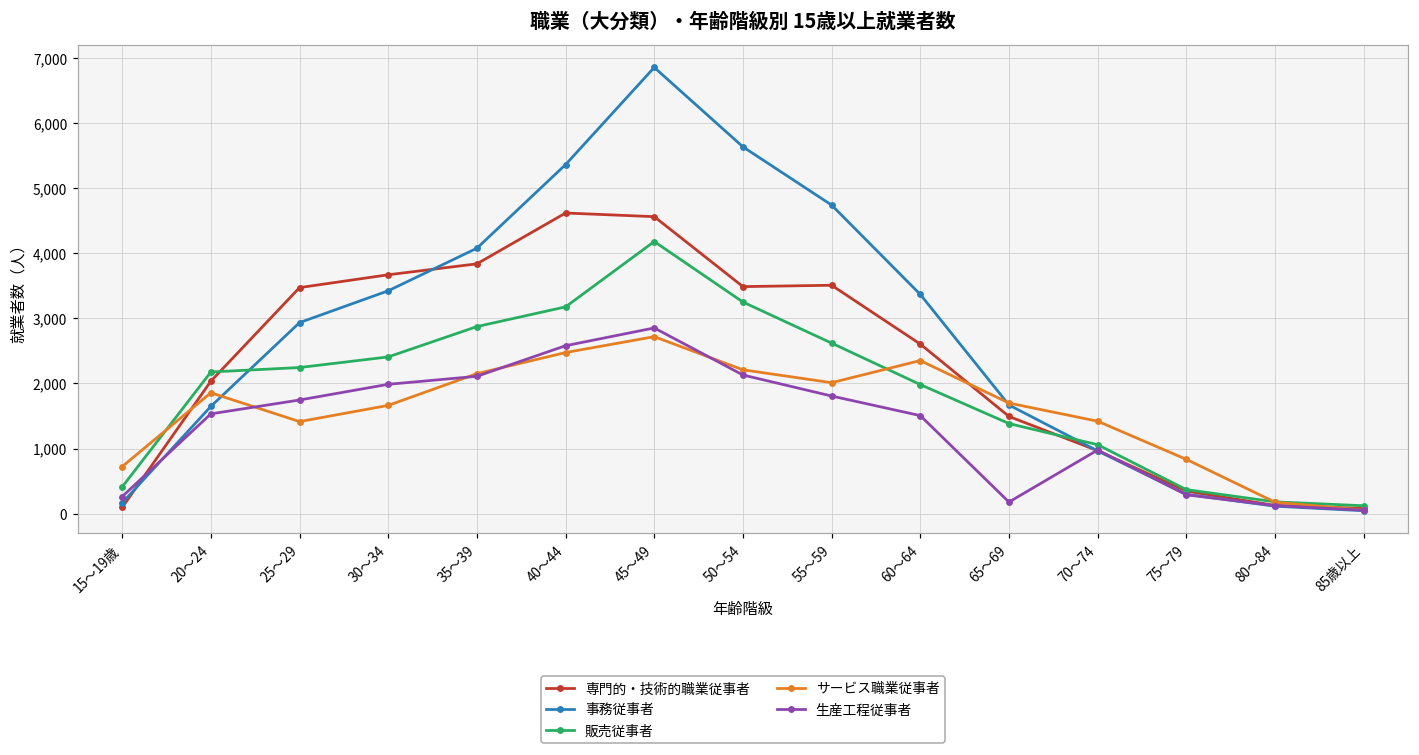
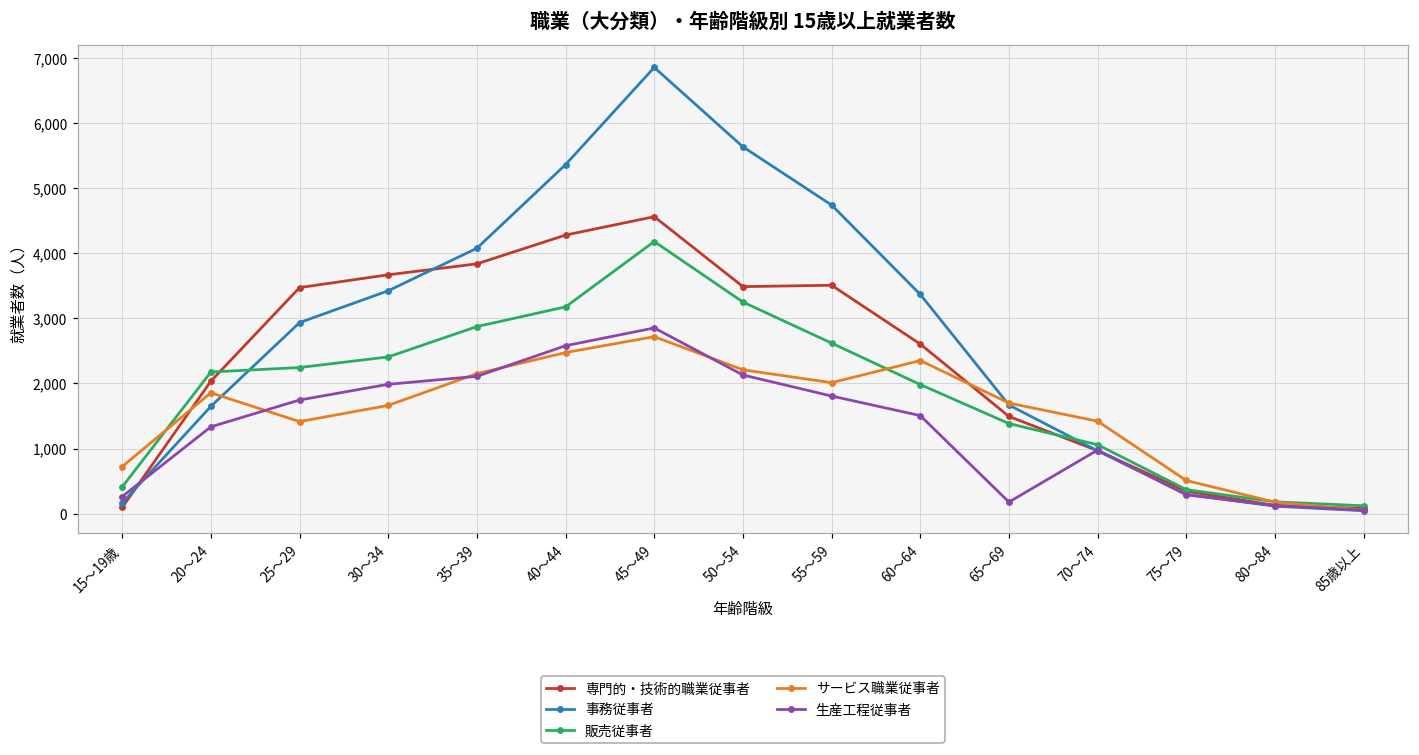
生産工程従事者, 20～24: 1,500 -> 1,300
専門的・技術的職業従事者, 40～44: 4,600 -> 4,300
サービス職業従事者, 75～79: 800 -> 500
